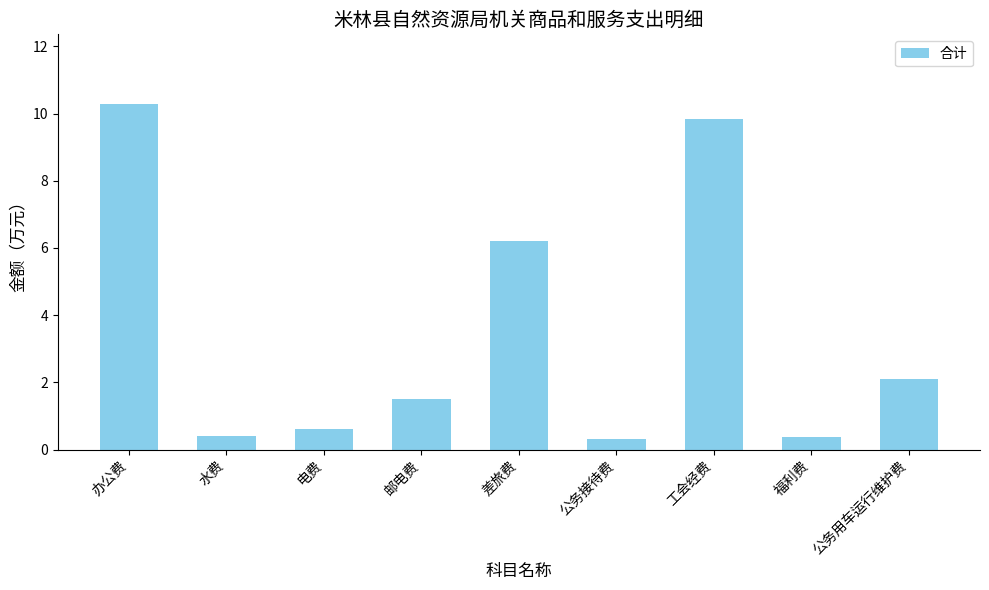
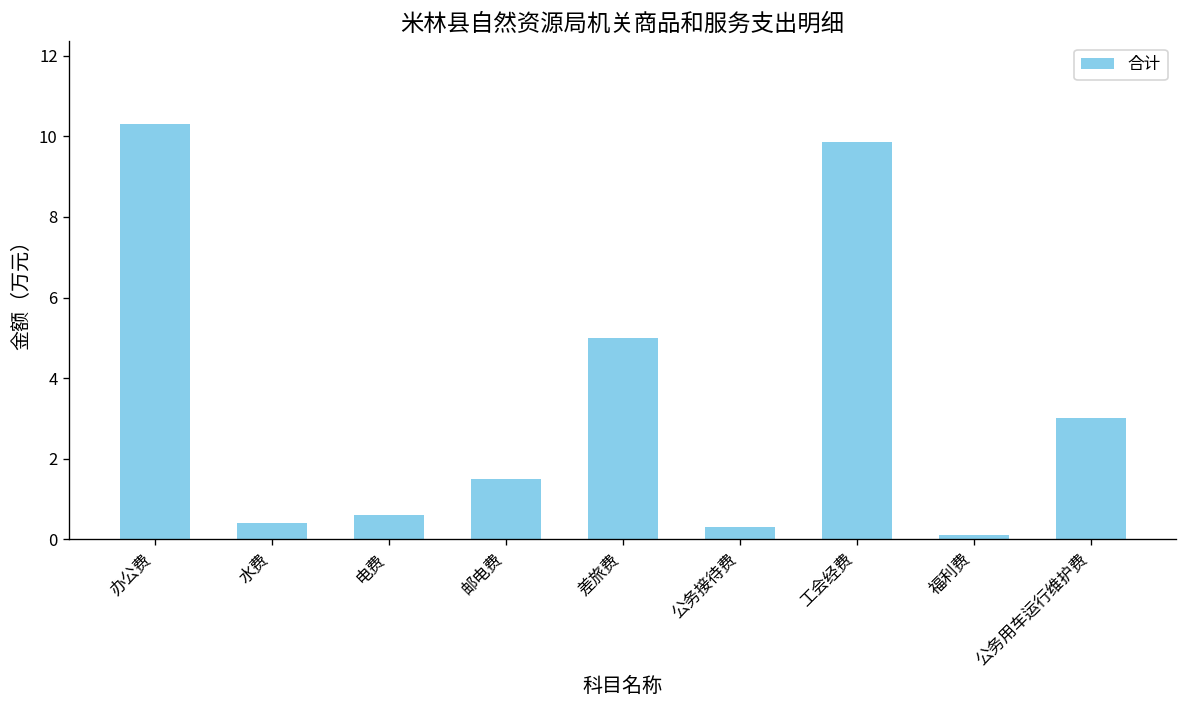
差旅费: 6.2 -> 5.0
福利费: 0.4 -> 0.1
公务用车运行维护费: 2.1 -> 3.0
